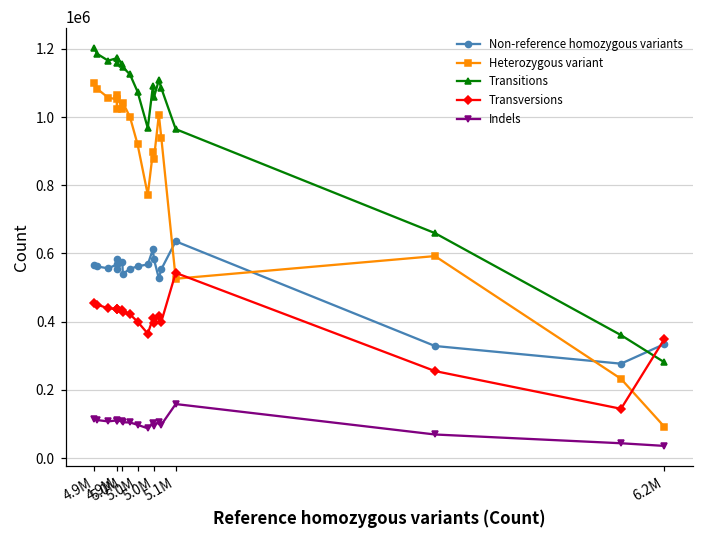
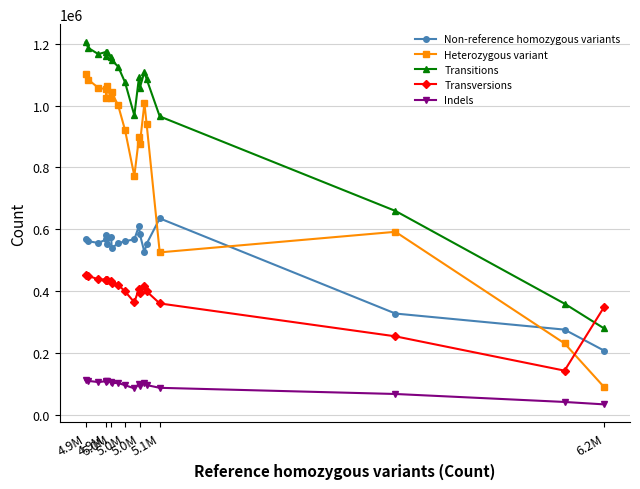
Transversions, 5.1M: 540000 -> 360000
Indels, 5.1M: 160000 -> 90000
Non-reference homozygous variants, 6.2M: 330000 -> 210000
